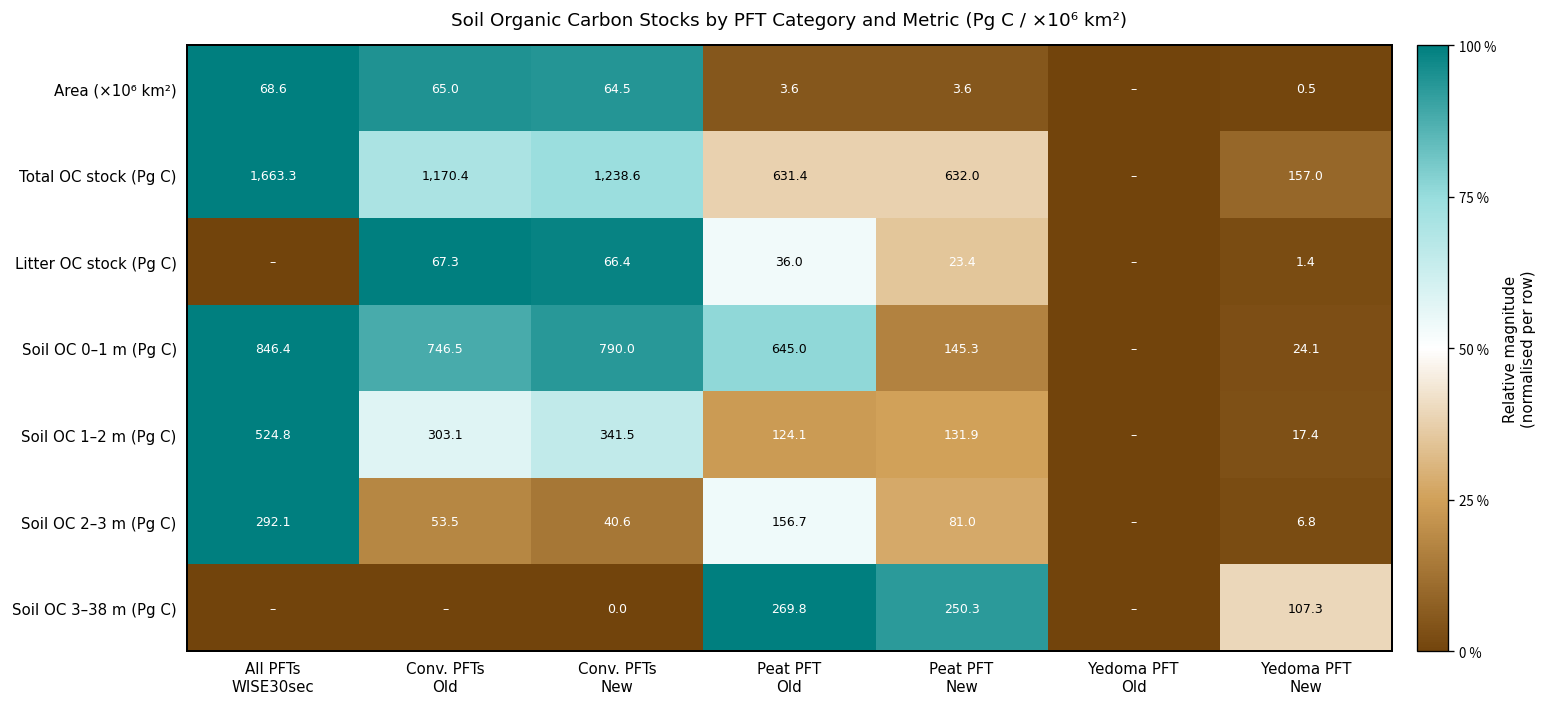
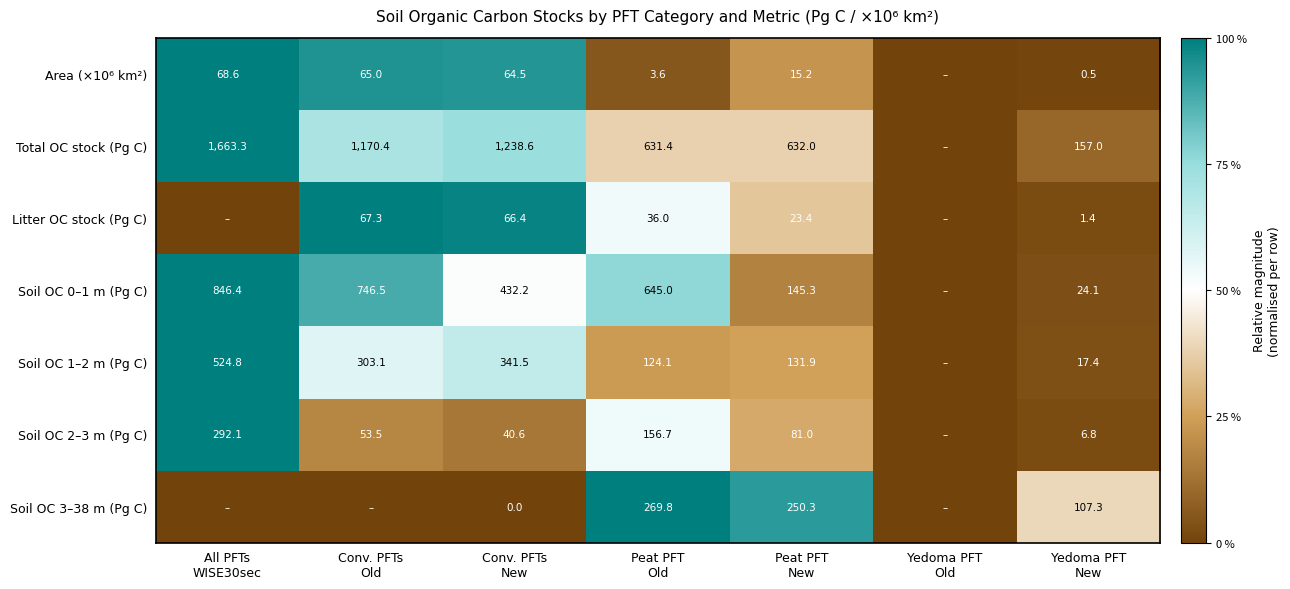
Area (×10⁶ km²), Peat PFT New: 3.6 -> 15.2
Soil OC 0–1 m (Pg C), Conv. PFTs New: 790.0 -> 432.2
